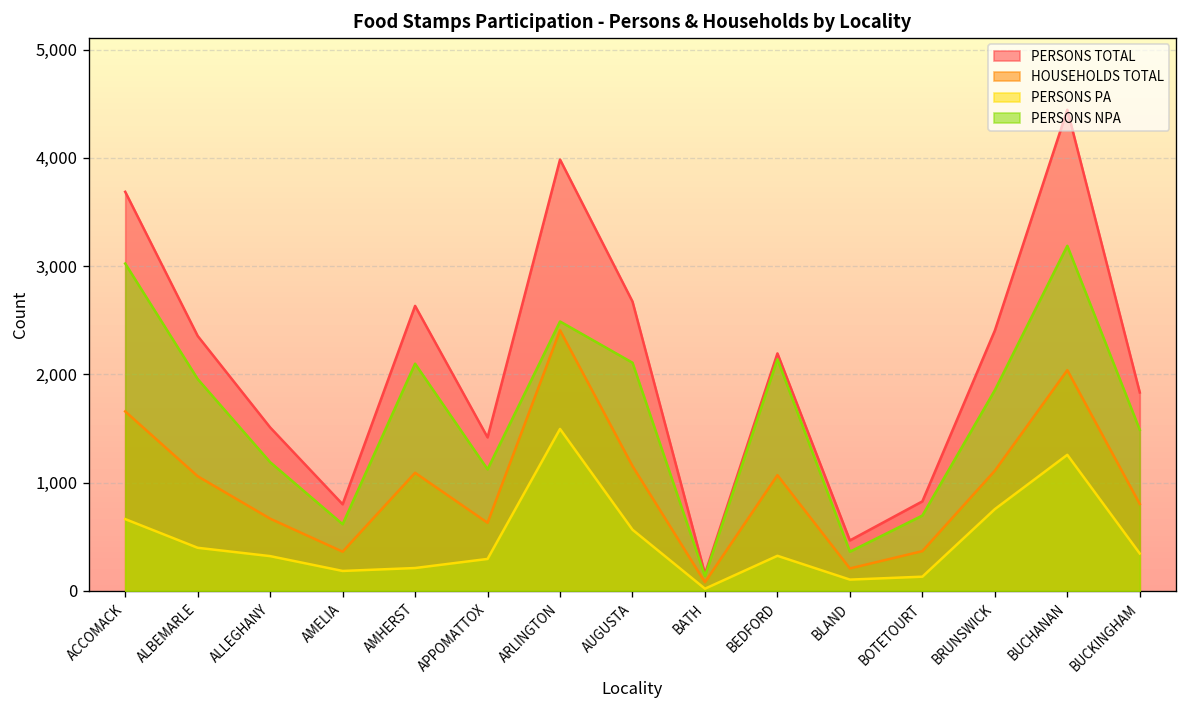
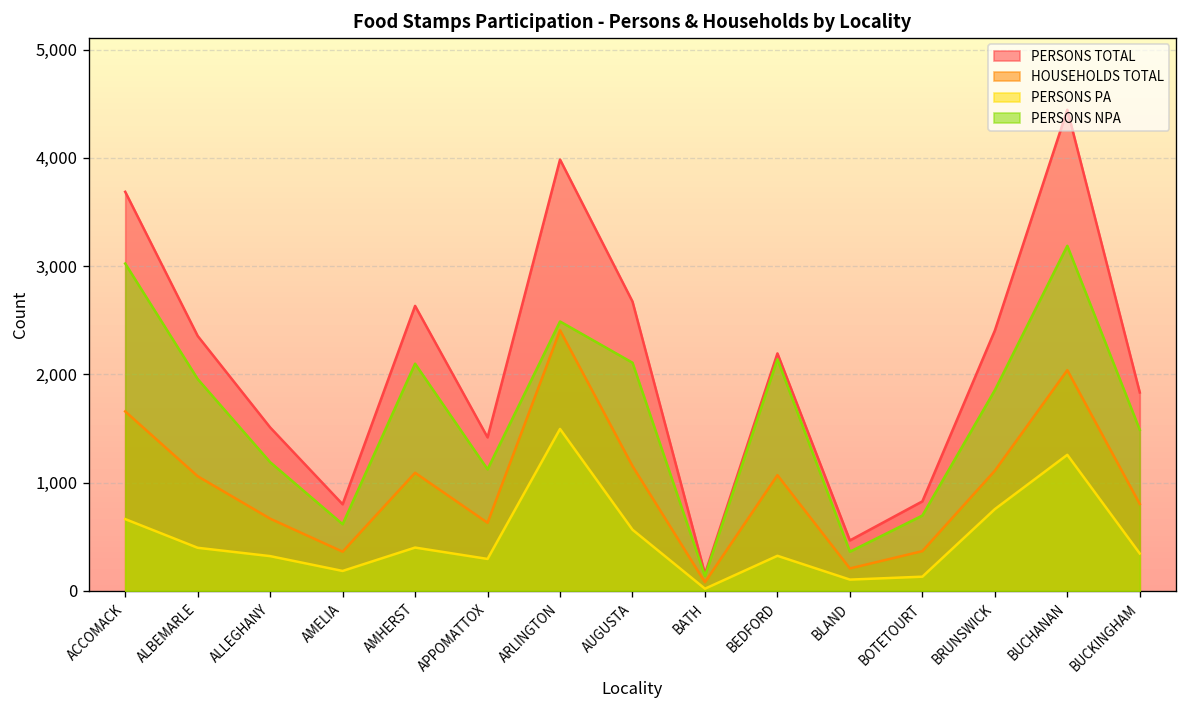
PERSONS PA, AMHERST: 200 -> 400
